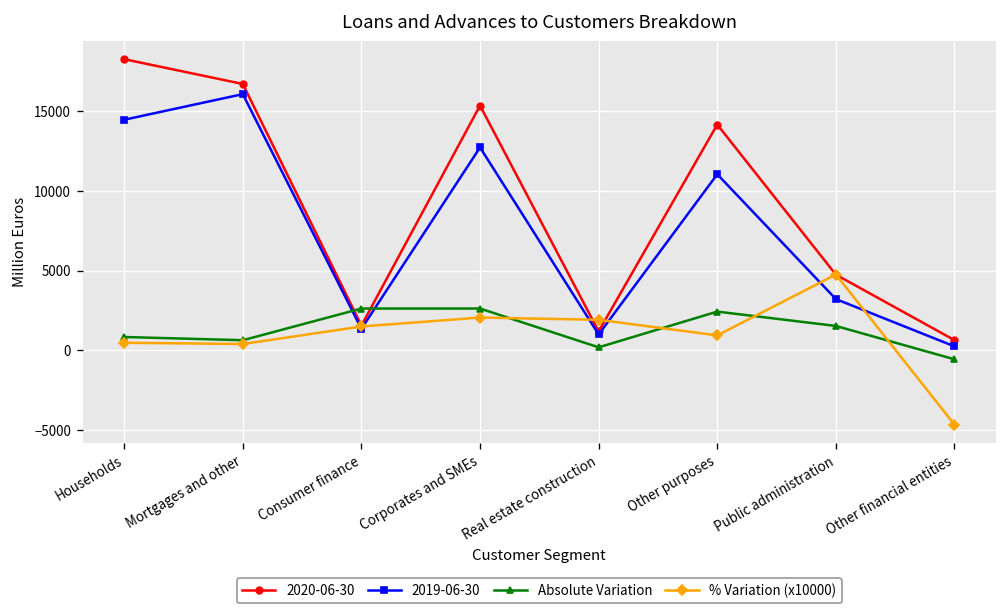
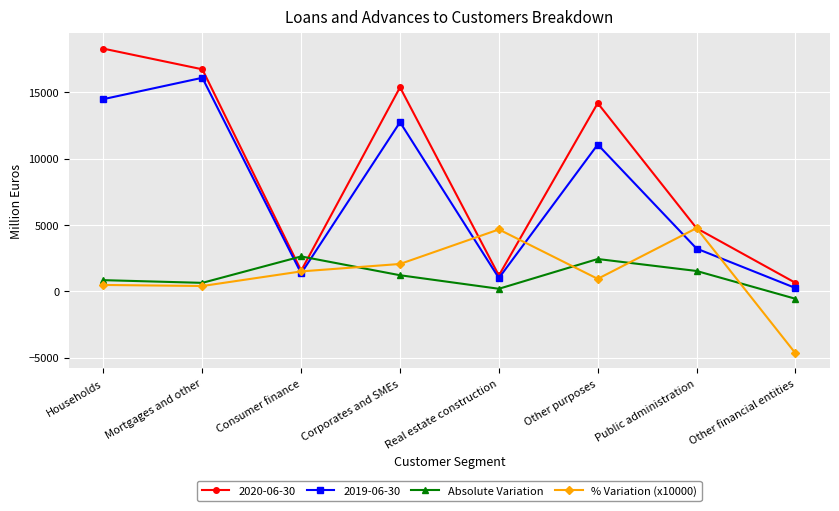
Absolute Variation, Corporates and SMEs: 2600 -> 1200
% Variation (x10000), Real estate construction: 1900 -> 4700
